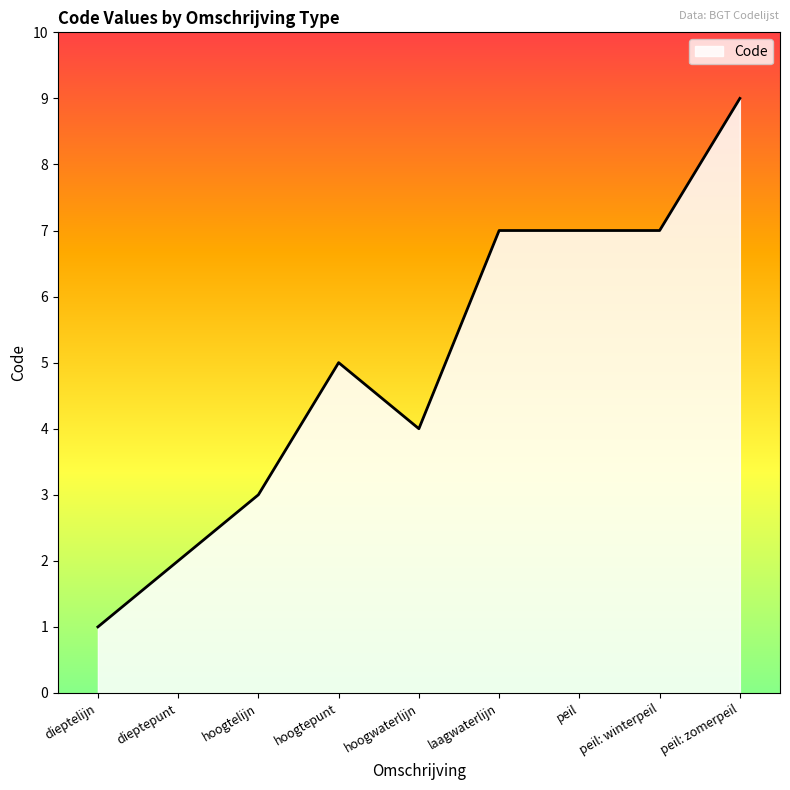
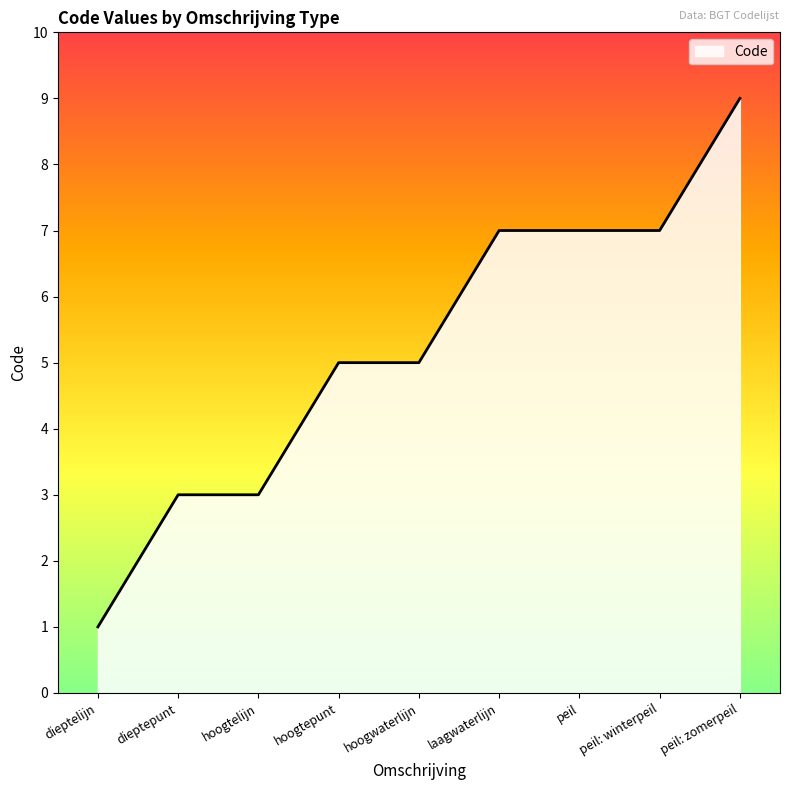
dieptepunt: 2 -> 3
hoogwaterlijn: 4 -> 5
